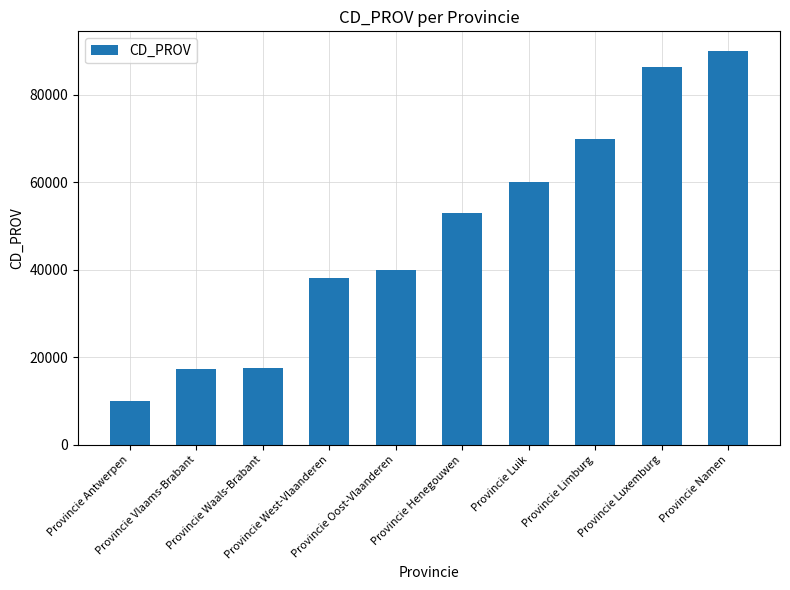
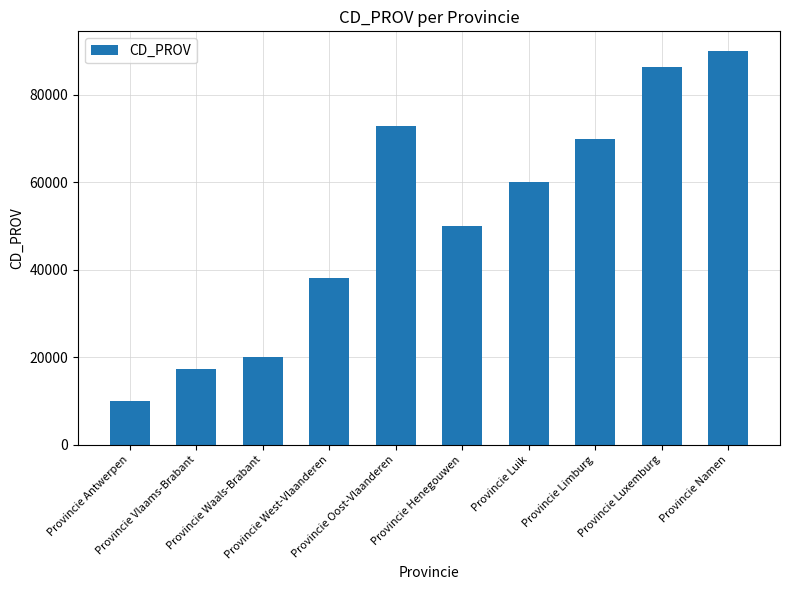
Provincie Waals-Brabant: 17000 -> 20000
Provincie Oost-Vlaanderen: 40000 -> 73000
Provincie Henegouwen: 53000 -> 50000
